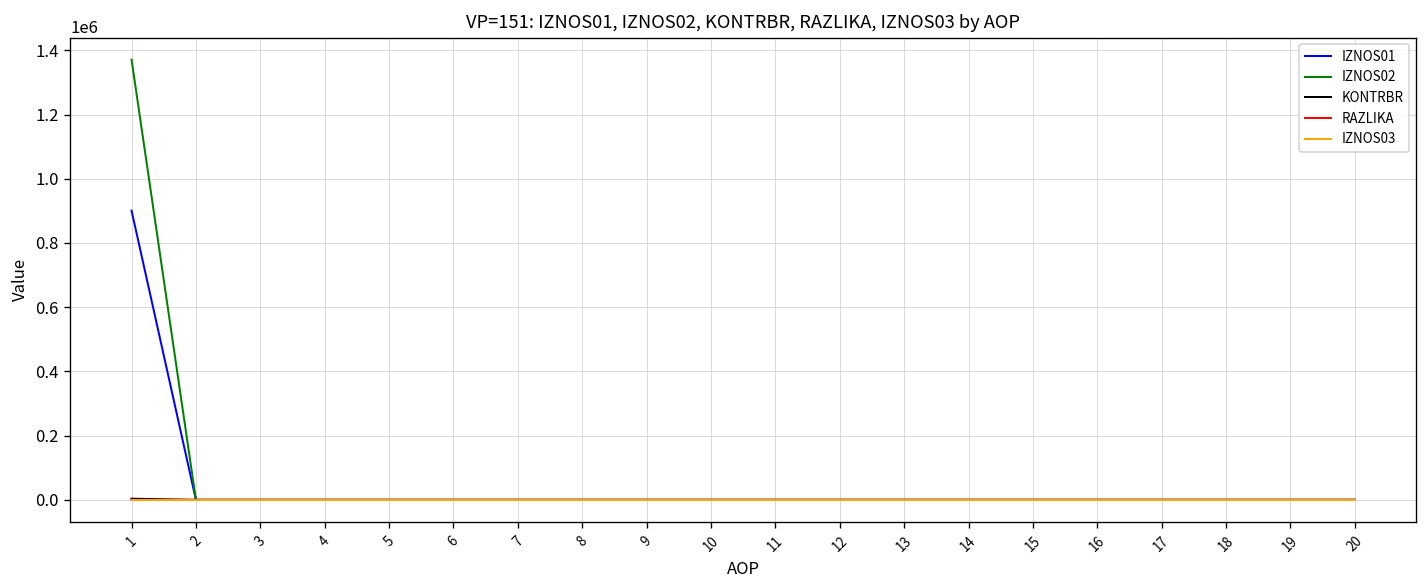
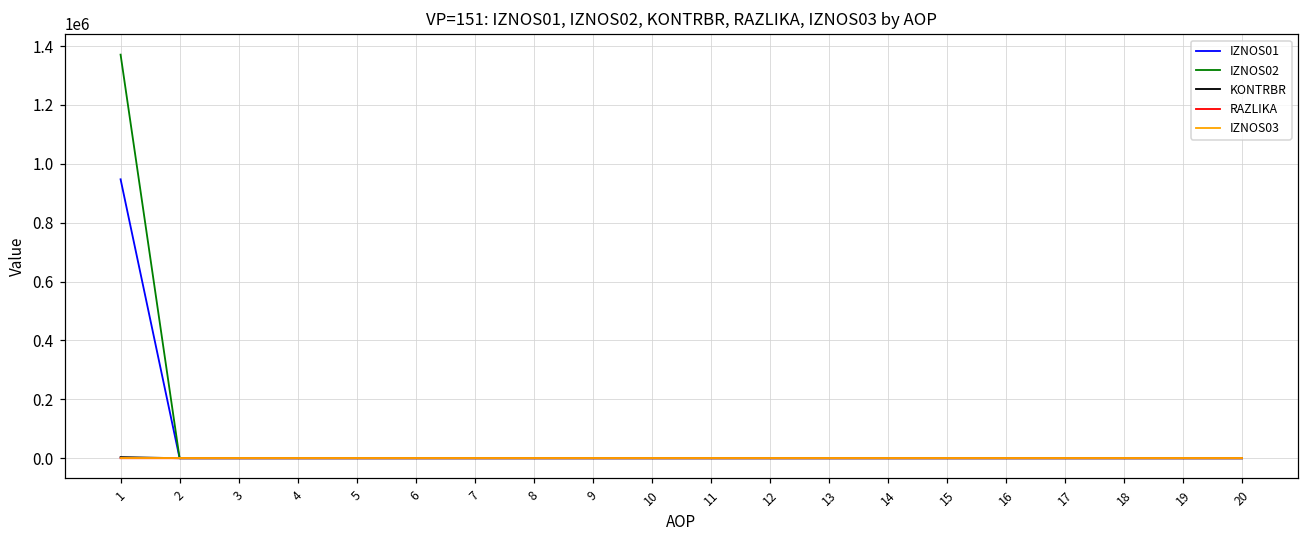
IZNOS01, 1: 900000 -> 950000
